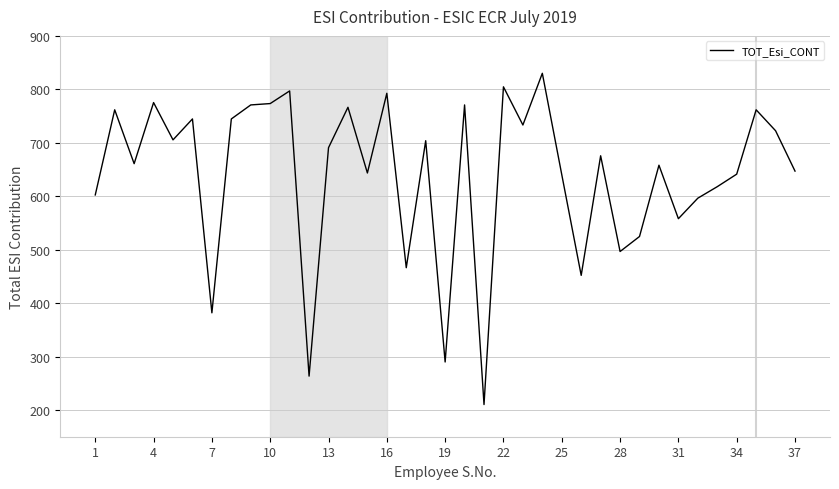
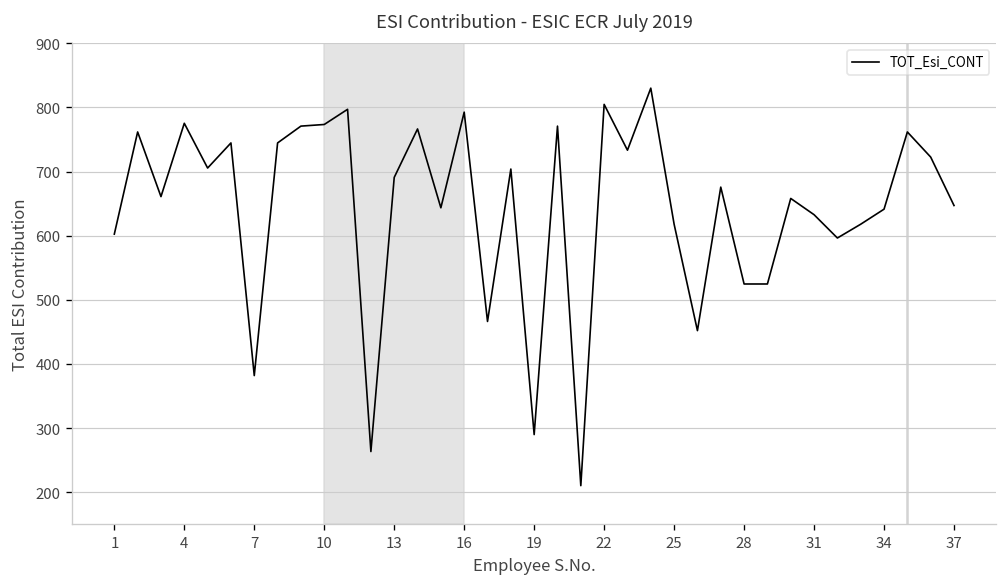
25: 640 -> 620
28: 500 -> 520
31: 560 -> 630
